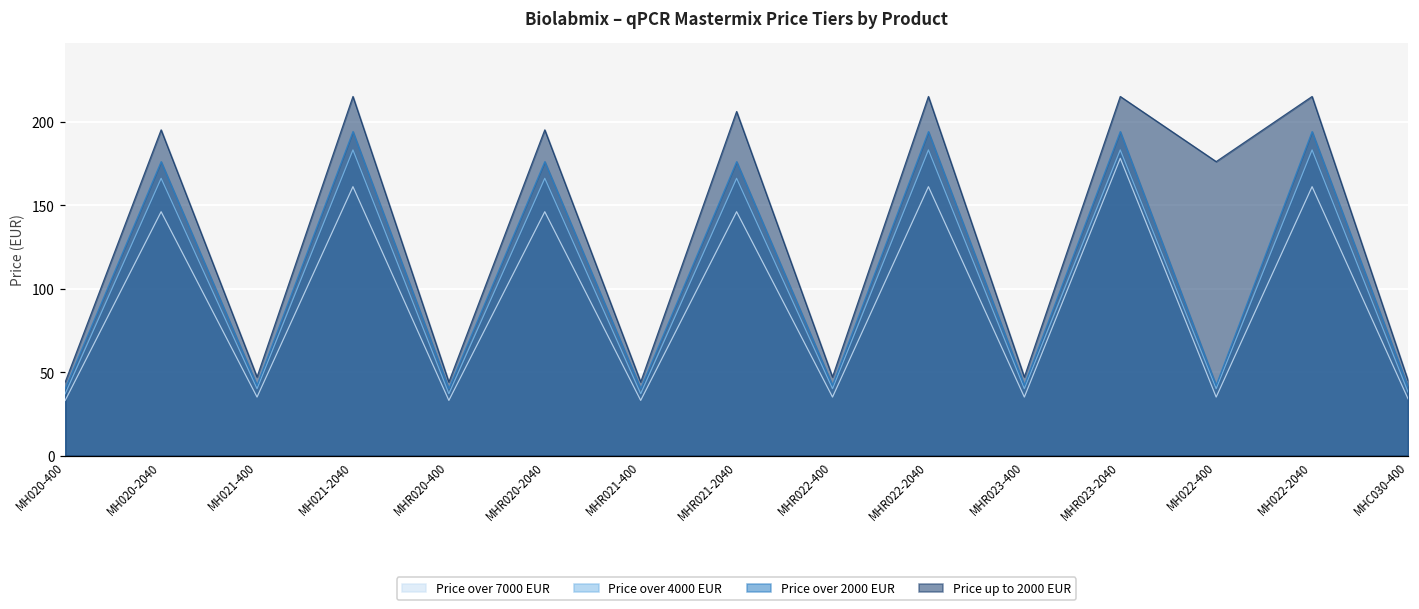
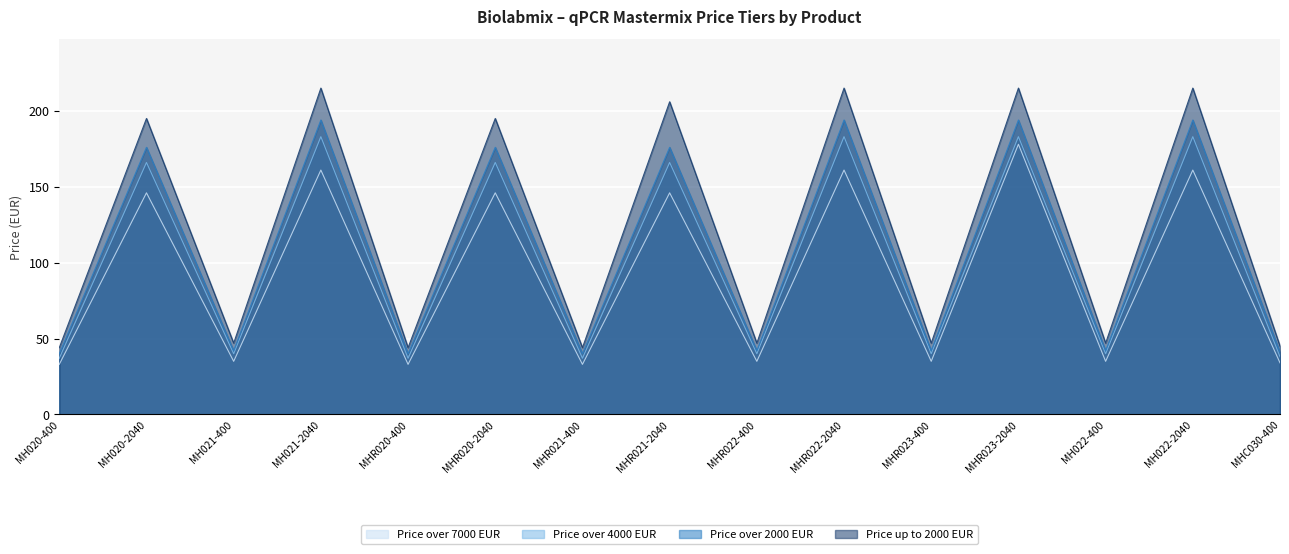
Price up to 2000 EUR, MH022-400: 176 -> 47
